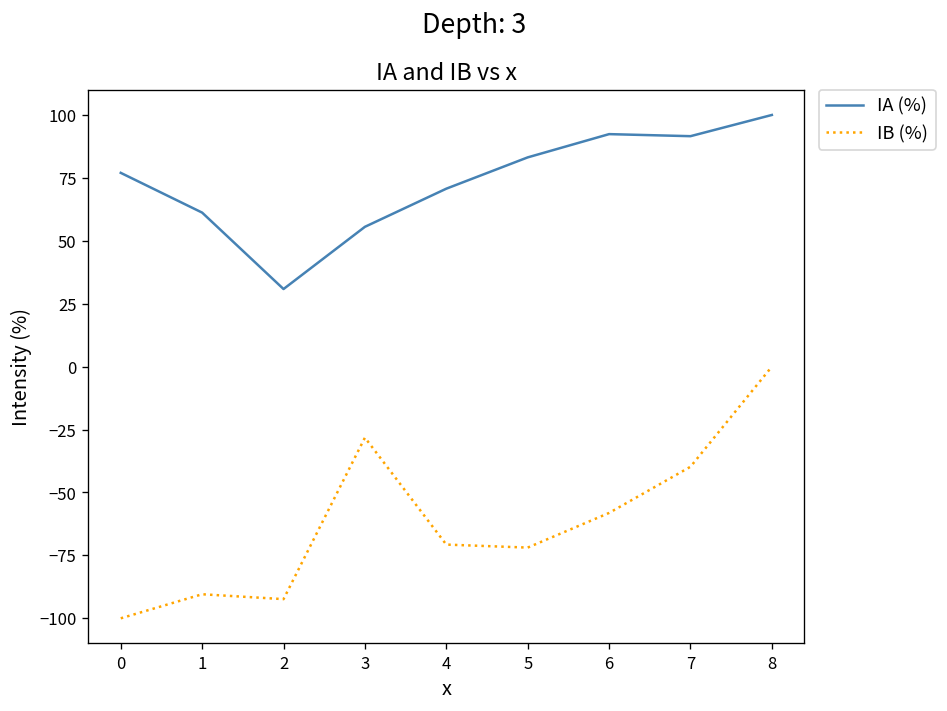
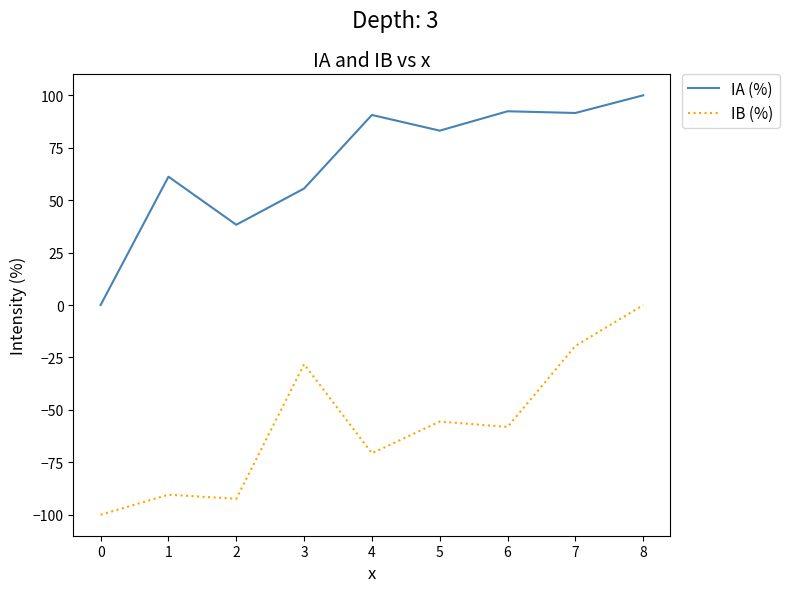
IA (%), 0: 77 -> 0
IA (%), 2: 31 -> 38
IA (%), 4: 71 -> 91
IB (%), 5: -72 -> -56
IB (%), 7: -40 -> -20
